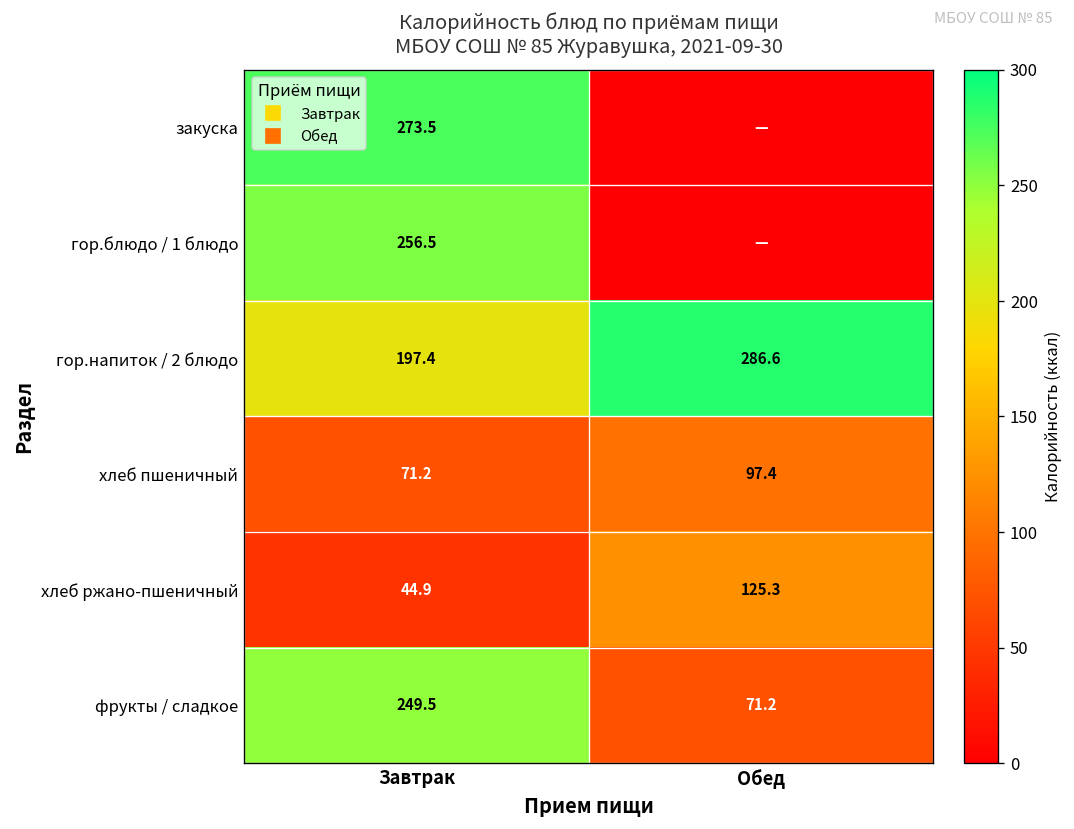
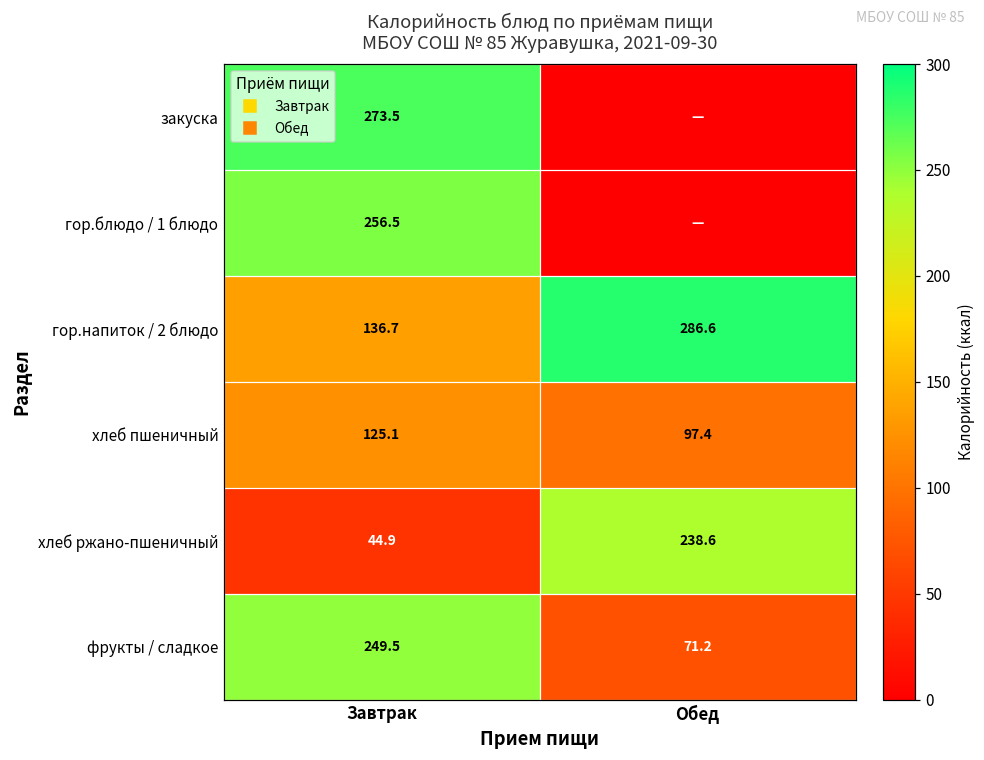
гор.напиток / 2 блюдо, Завтрак: 197.4 -> 136.7
хлеб пшеничный, Завтрак: 71.2 -> 125.1
хлеб ржано-пшеничный, Обед: 125.3 -> 238.6
